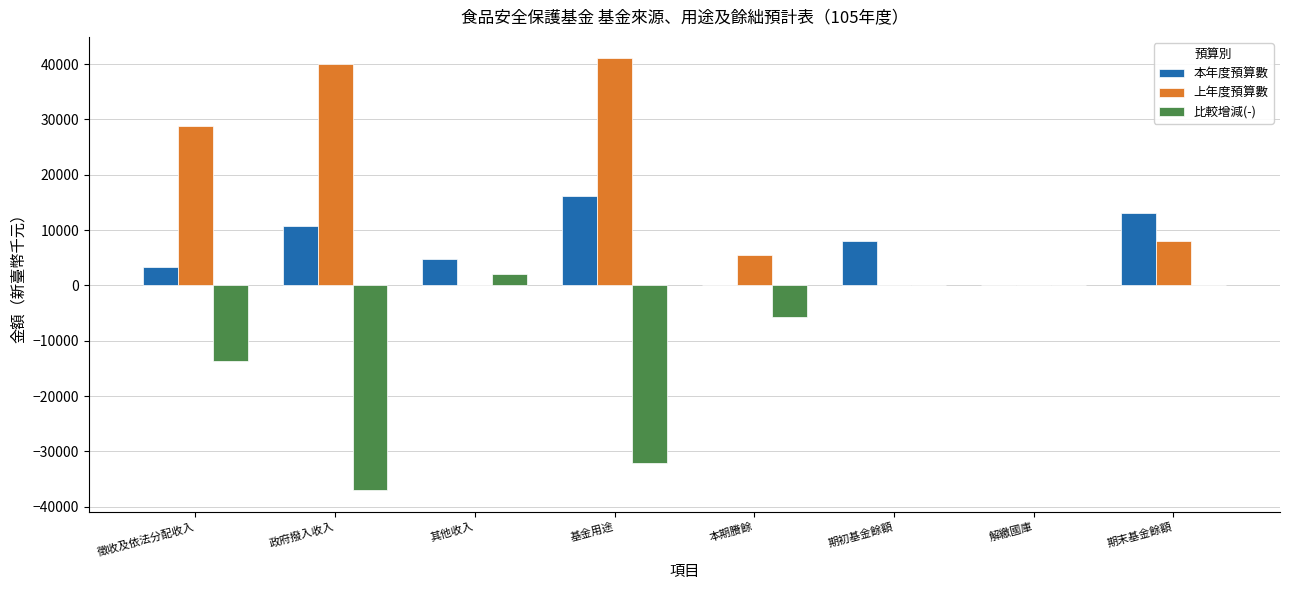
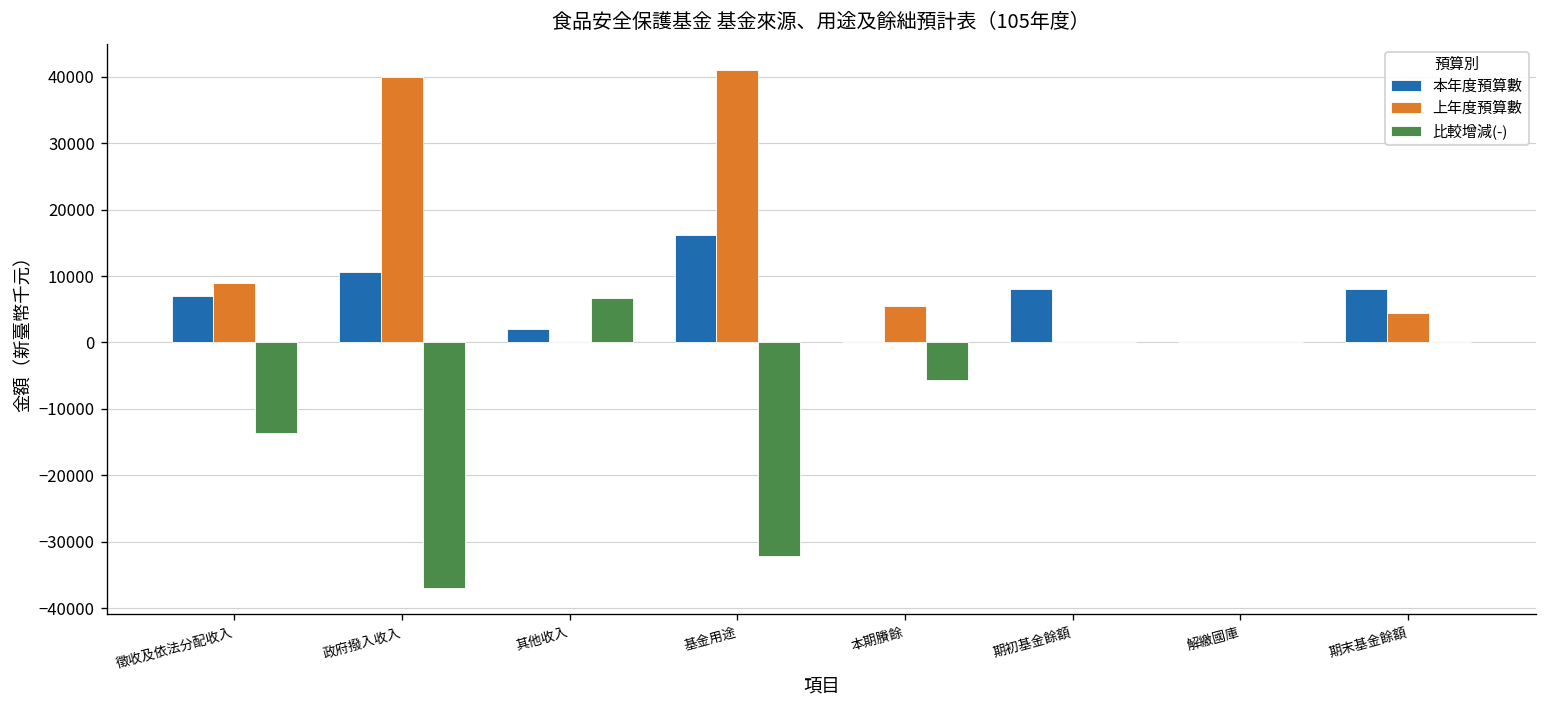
本年度預算數, 徵收及依法分配收入: 3000 -> 7000
上年度預算數, 徵收及依法分配收入: 29000 -> 9000
本年度預算數, 其他收入: 5000 -> 2000
比較增減(-), 其他收入: 2000 -> 7000
本年度預算數, 期末基金餘額: 13000 -> 8000
上年度預算數, 期末基金餘額: 8000 -> 4000
